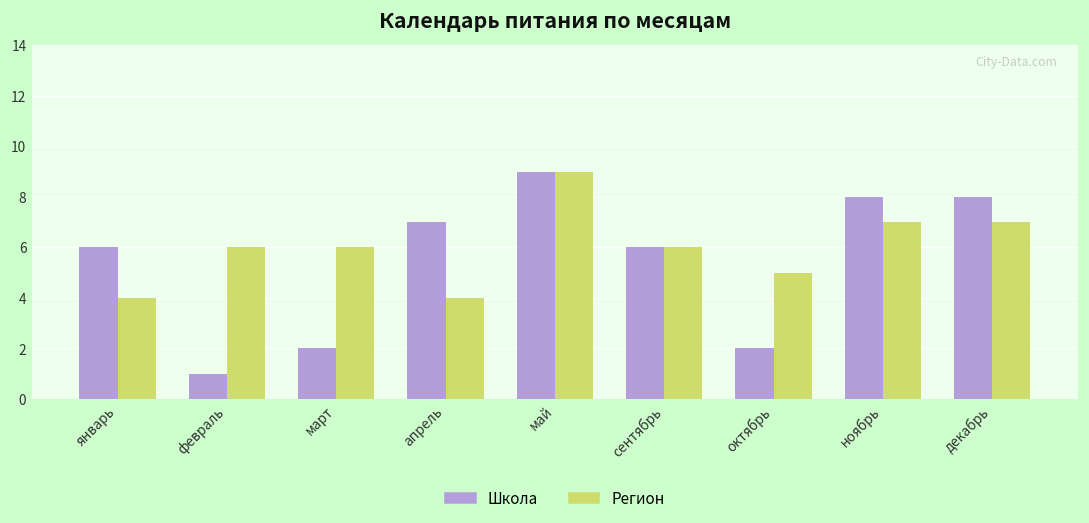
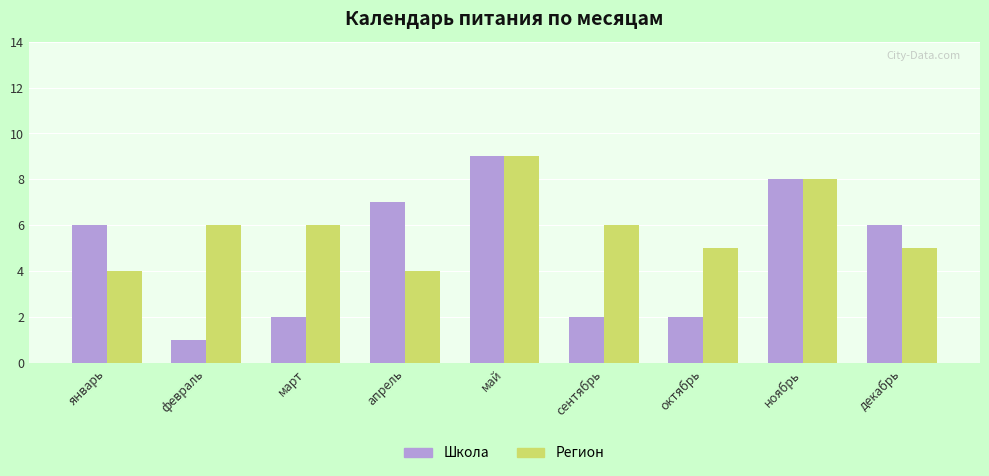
Школа, сентябрь: 6 -> 2
Регион, ноябрь: 7 -> 8
Школа, декабрь: 8 -> 6
Регион, декабрь: 7 -> 5
